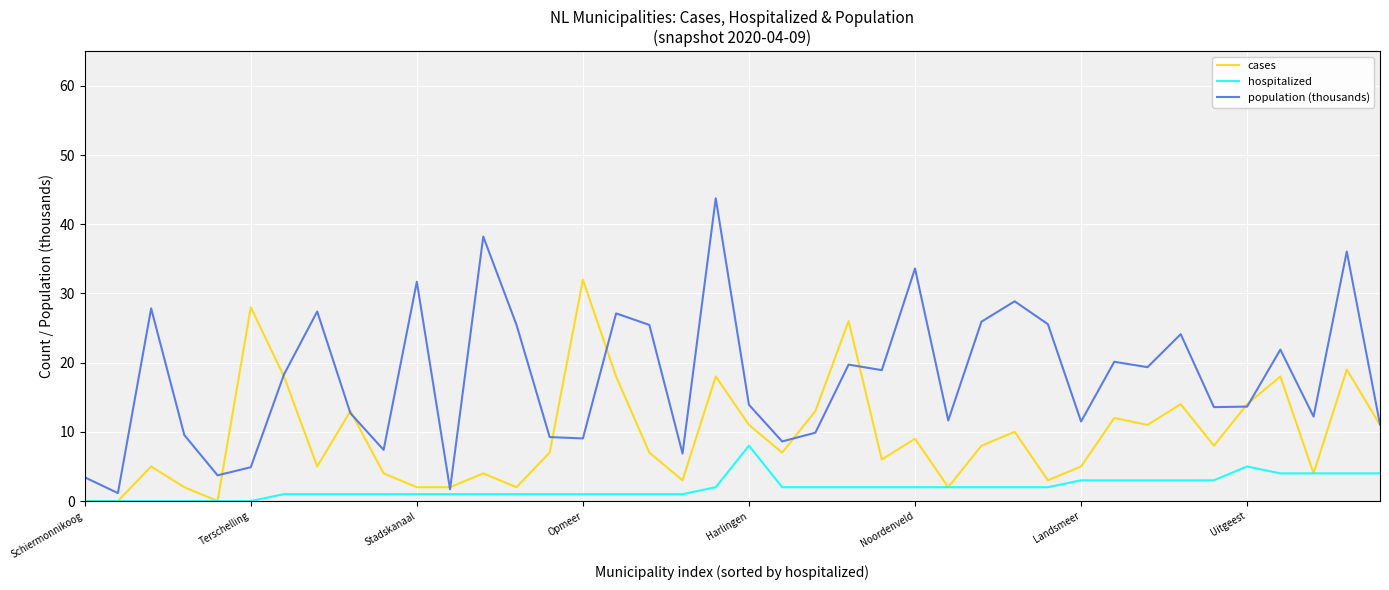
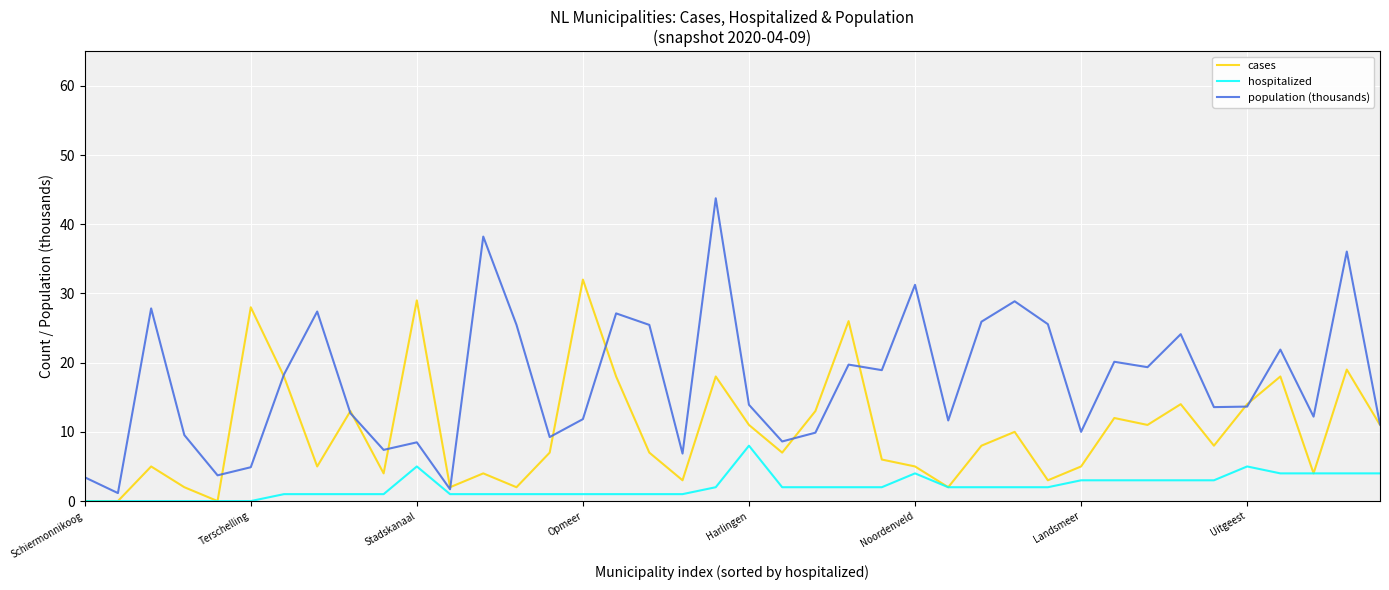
cases, Stadskanaal: 2 -> 29
hospitalized, Stadskanaal: 1 -> 5
population (thousands), Stadskanaal: 32 -> 8
population (thousands), Opmeer: 9 -> 12
cases, Noordenveld: 9 -> 5
hospitalized, Noordenveld: 2 -> 4
population (thousands), Noordenveld: 34 -> 31
population (thousands), Landsmeer: 11 -> 10
